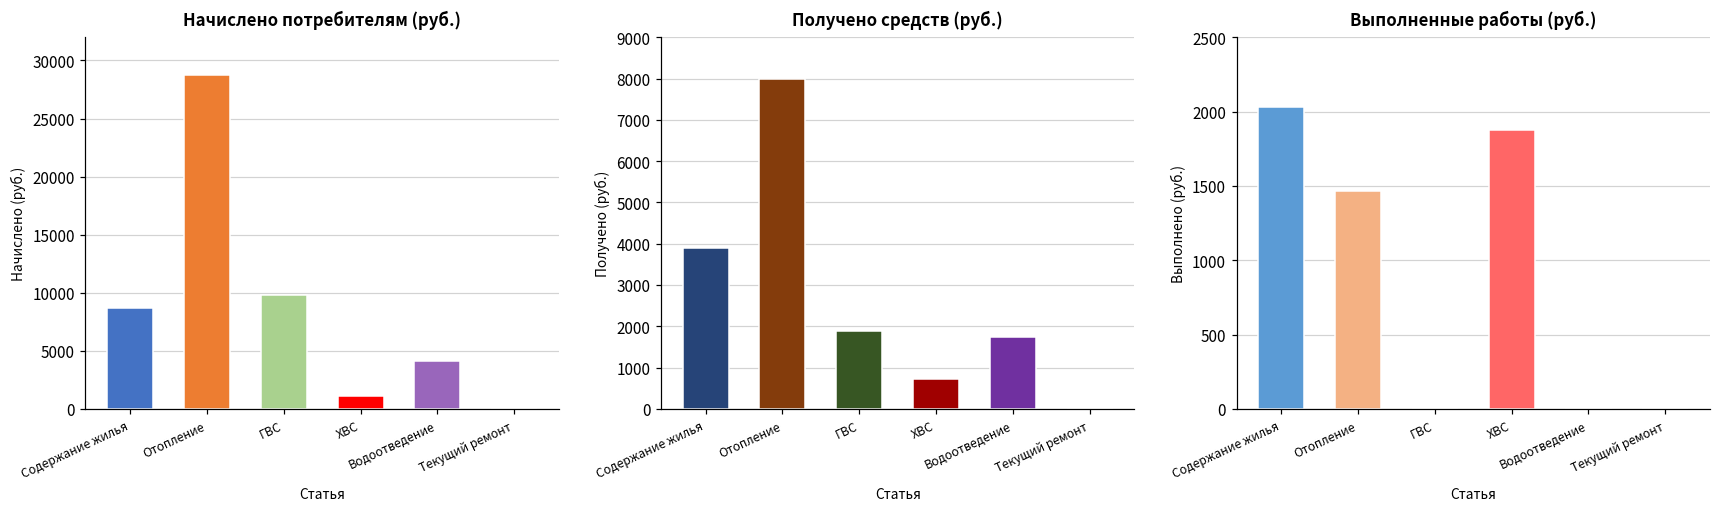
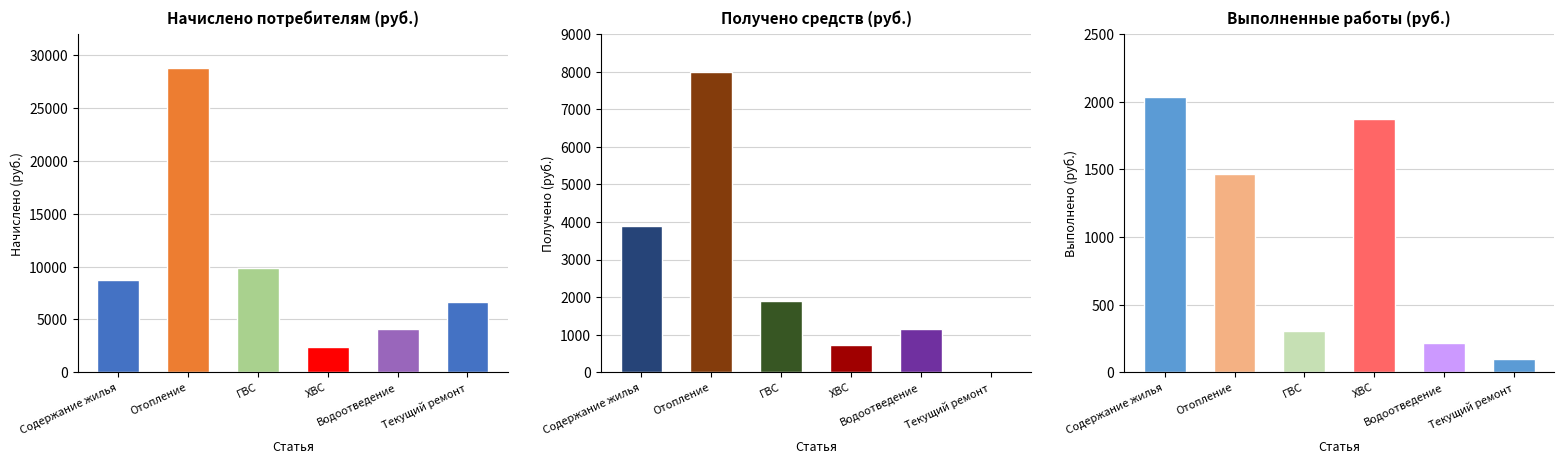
Начислено потребителям (руб.), ХВС: 1100 -> 2400
Начислено потребителям (руб.), Текущий ремонт: 0 -> 6600
Получено средств (руб.), Водоотведение: 1700 -> 1100
Выполненные работы (руб.), ГВС: 0 -> 300
Выполненные работы (руб.), Водоотведение: 0 -> 220
Выполненные работы (руб.), Текущий ремонт: 0 -> 100
